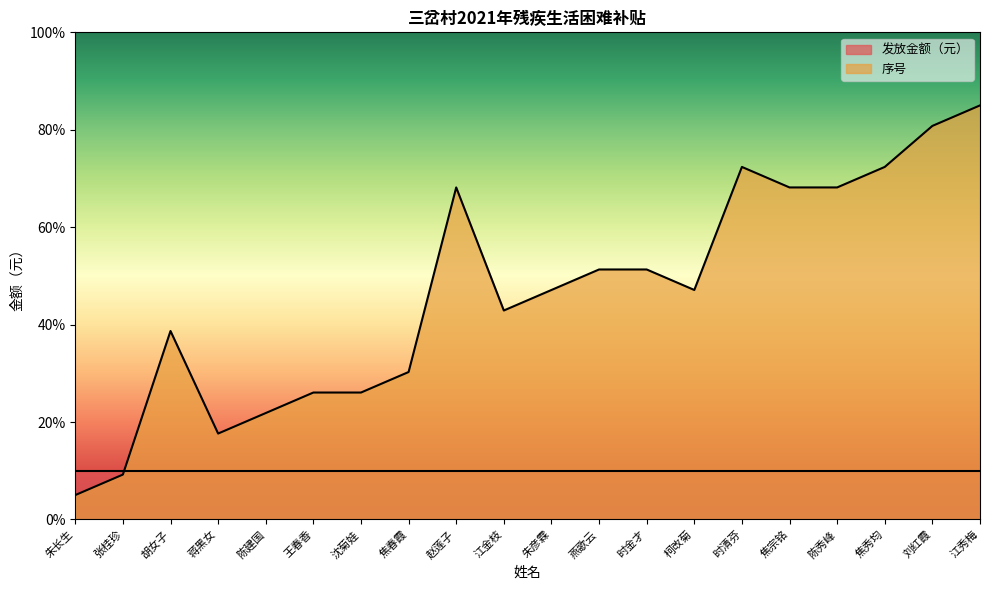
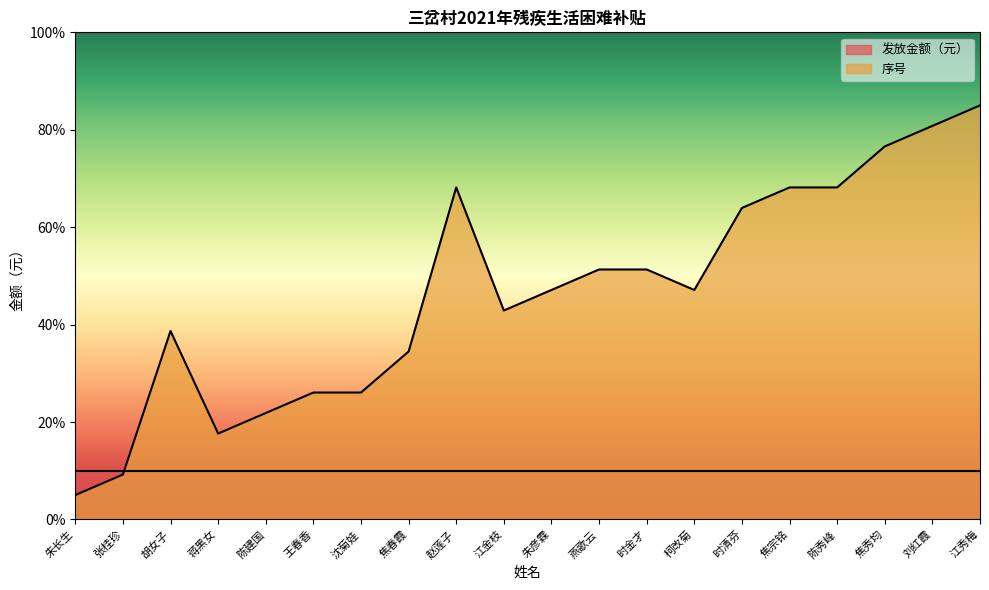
序号, 焦春霞: 30% -> 34%
序号, 时清芬: 72% -> 64%
序号, 焦秀均: 72% -> 77%
